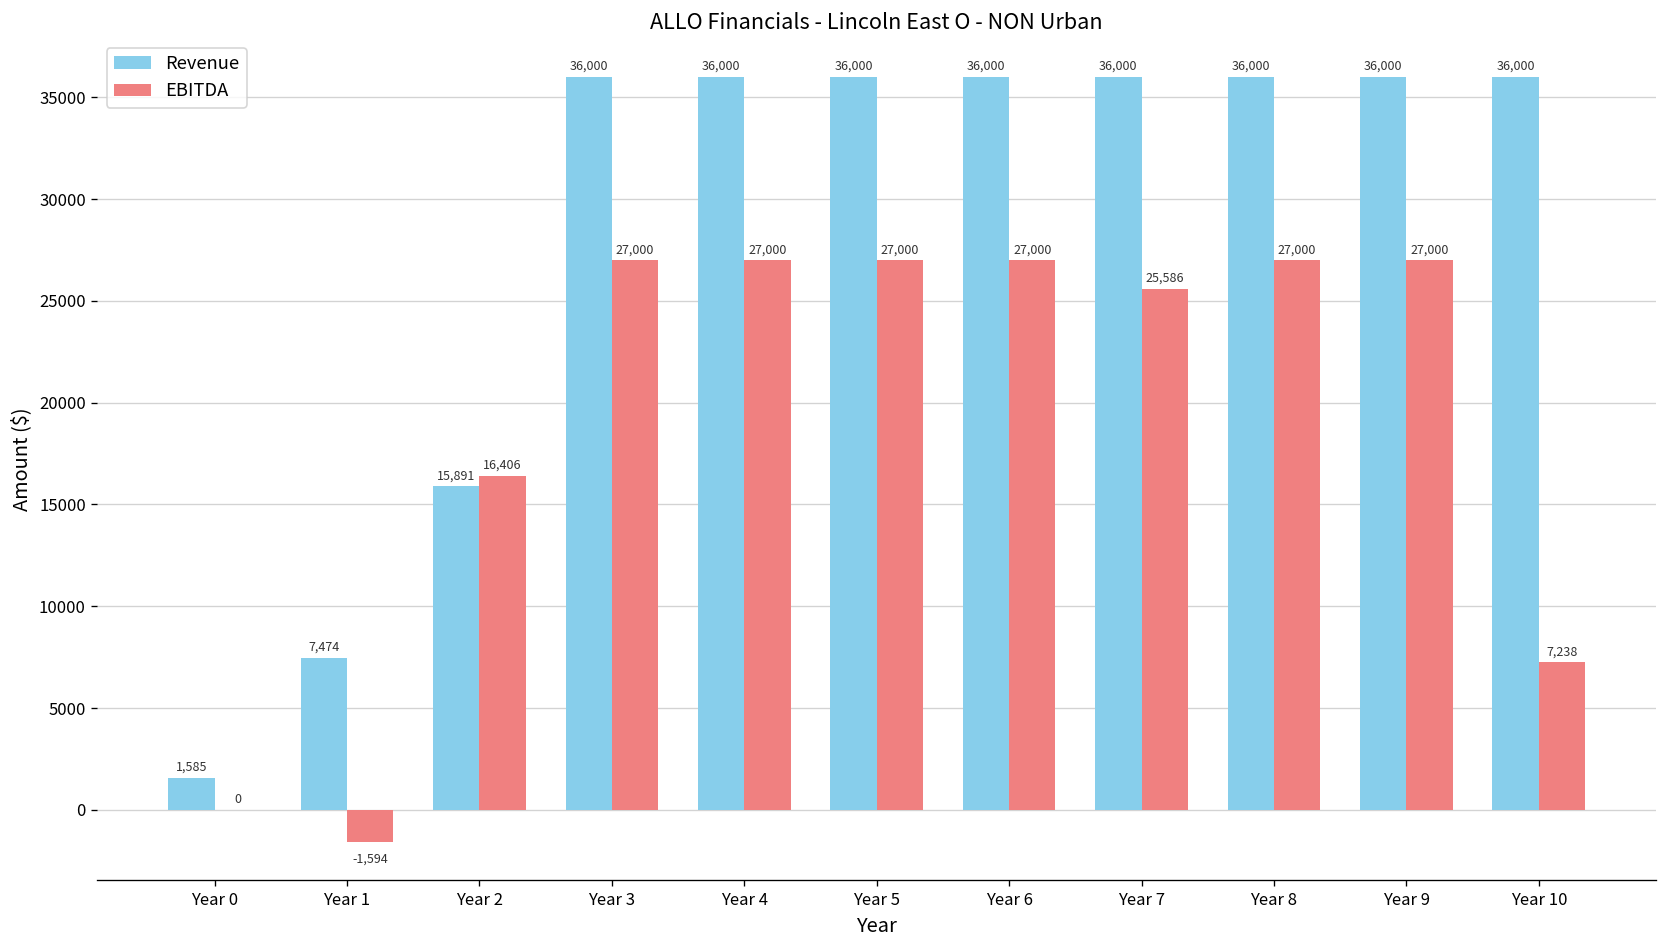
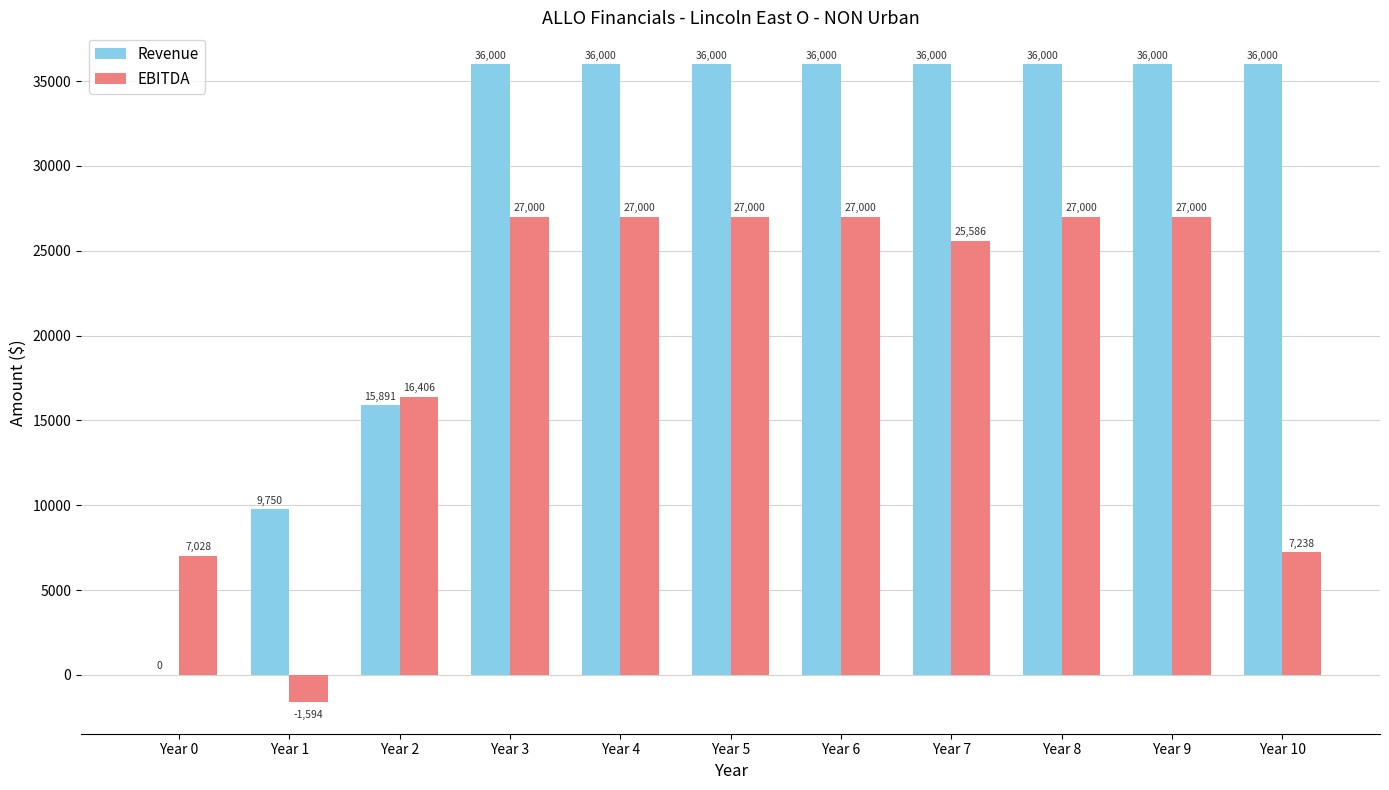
Revenue, Year 0: 1,585 -> 0
EBITDA, Year 0: 0 -> 7,028
Revenue, Year 1: 7,474 -> 9,750
